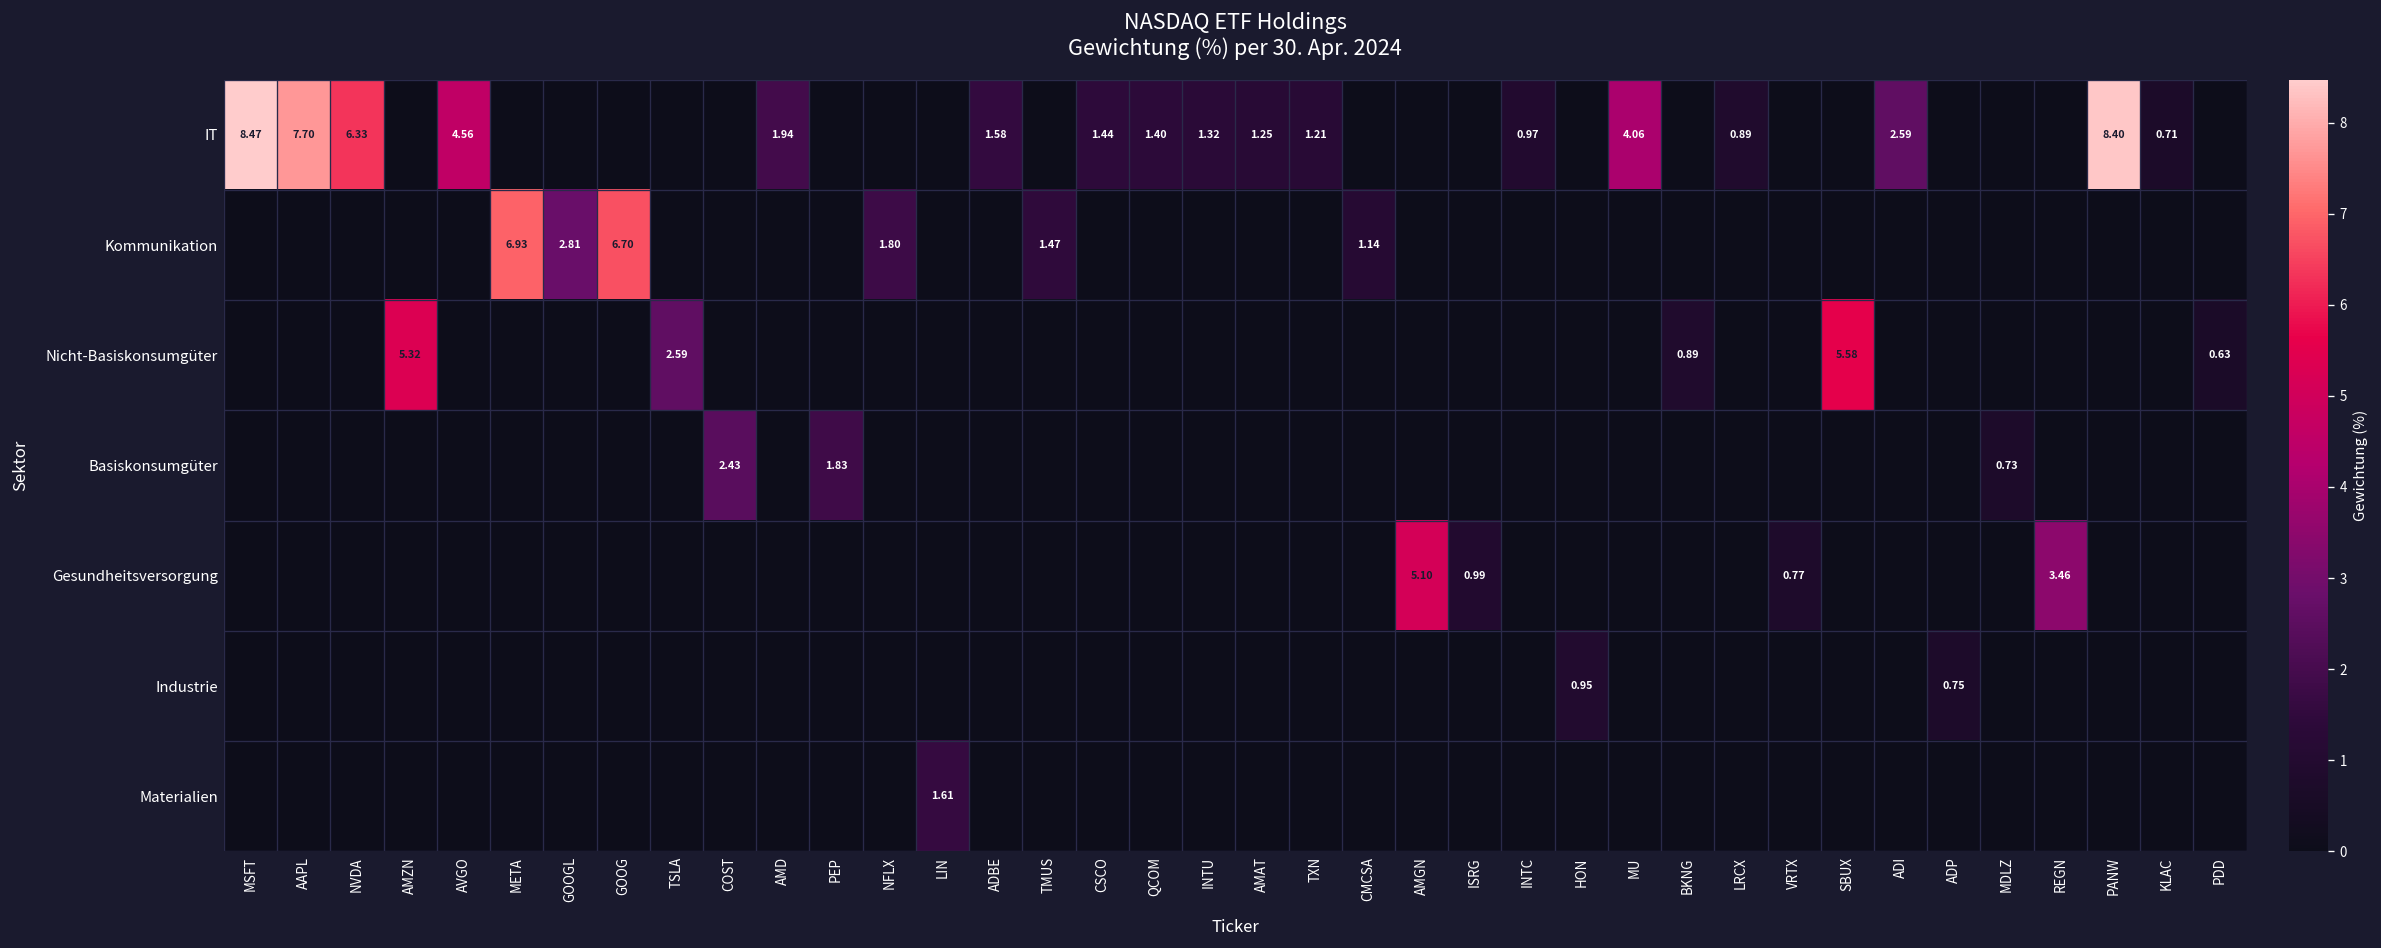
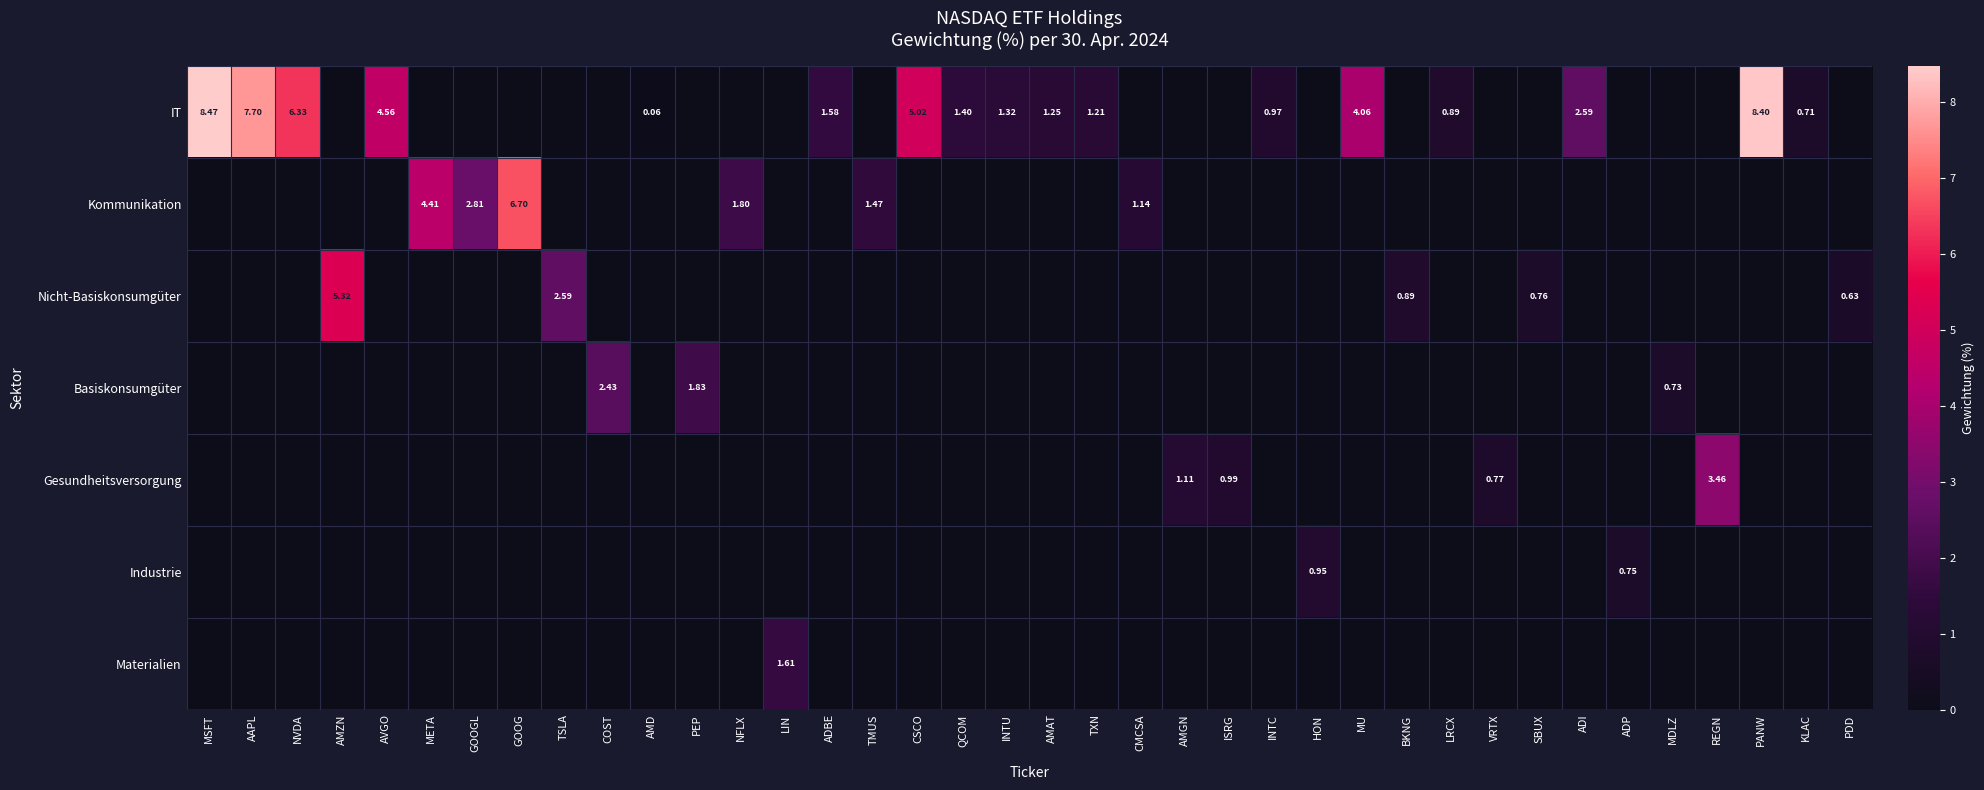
IT, AMD: 1.94 -> 0.06
IT, CSCO: 1.44 -> 5.02
Kommunikation, META: 6.93 -> 4.41
Nicht-Basiskonsumgüter, SBUX: 5.58 -> 0.76
Gesundheitsversorgung, AMGN: 5.10 -> 1.11
